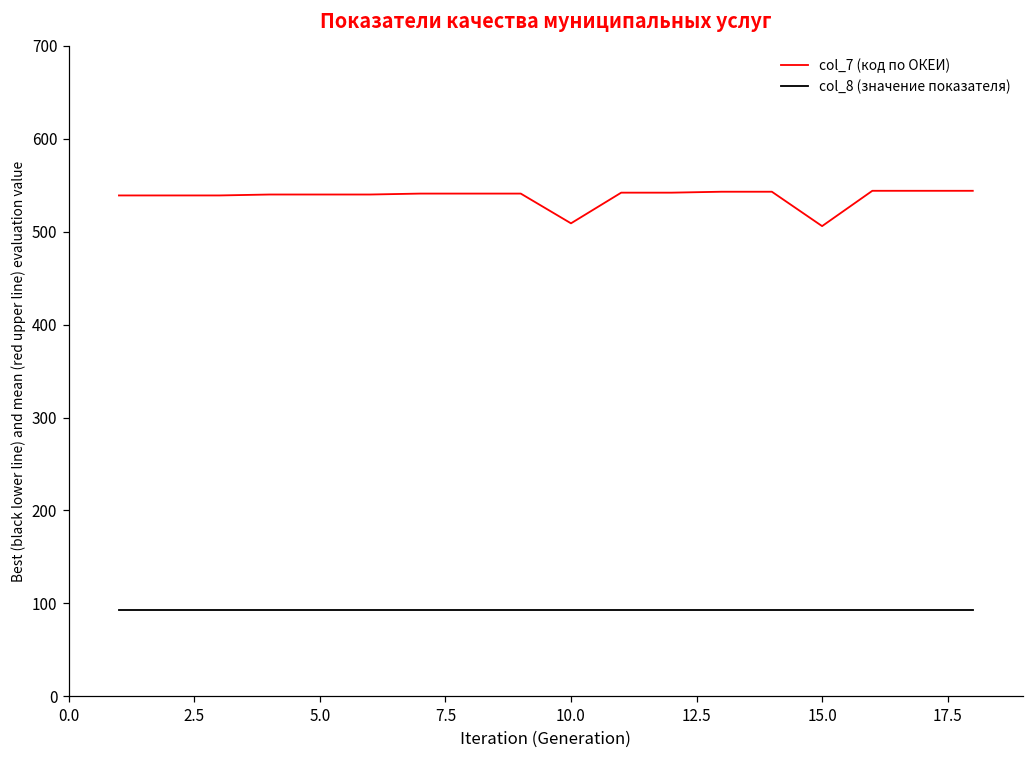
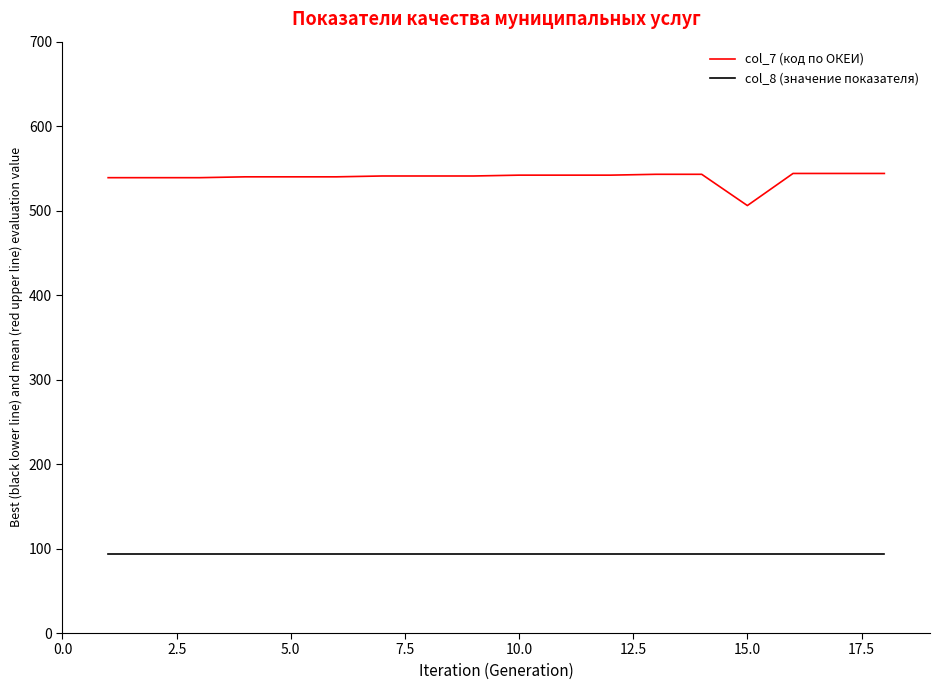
col_7 (код по ОКЕИ), 10.0: 510 -> 540
